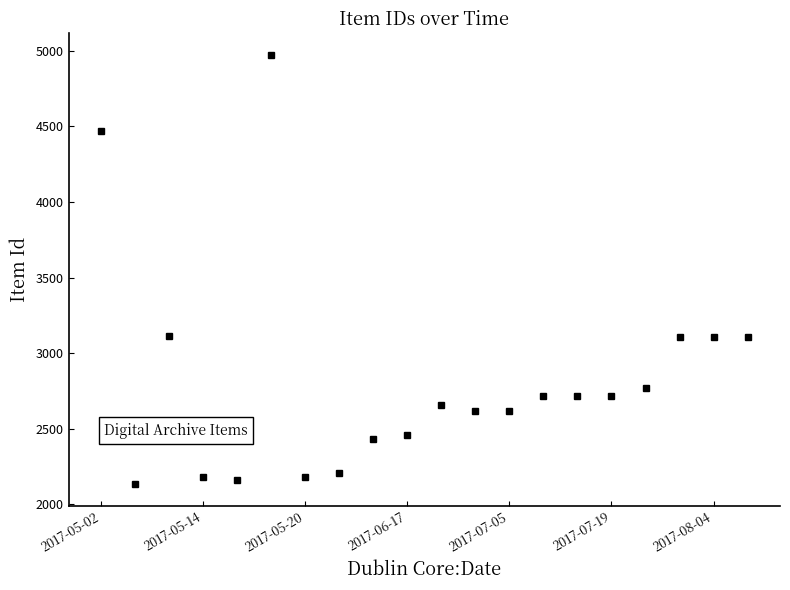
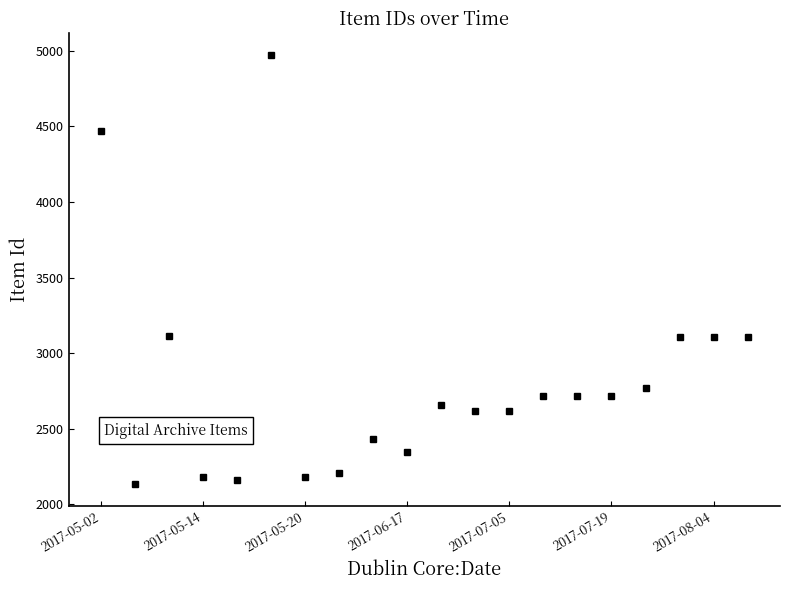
2017-06-17: 2460 -> 2350
